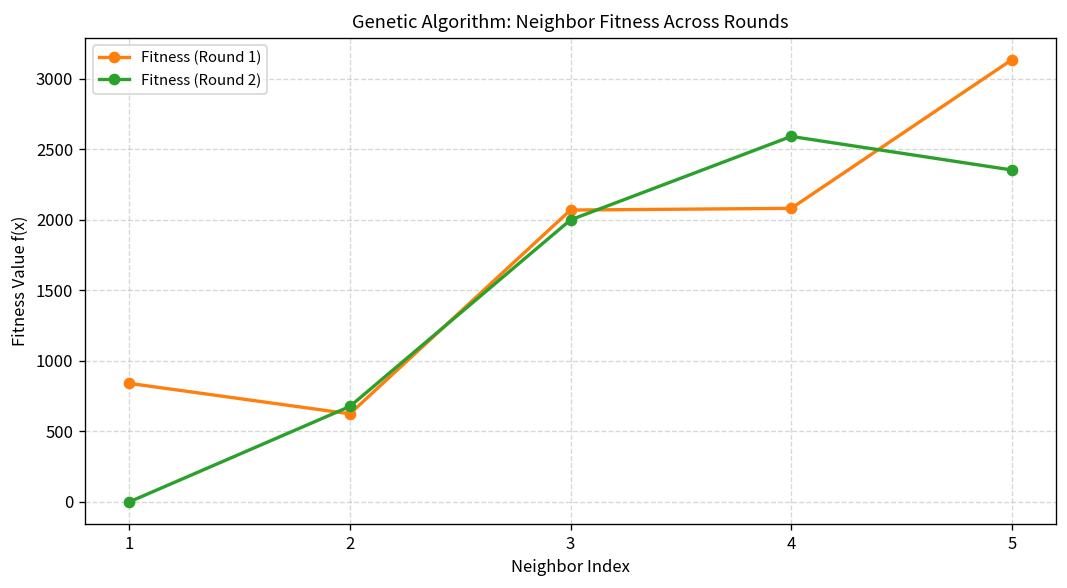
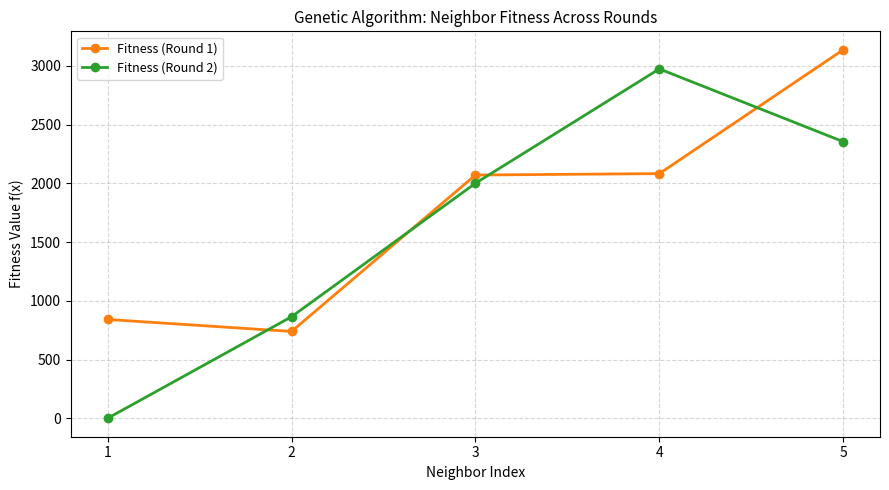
Fitness (Round 1), 2: 630 -> 740
Fitness (Round 2), 2: 680 -> 860
Fitness (Round 2), 4: 2590 -> 2970
